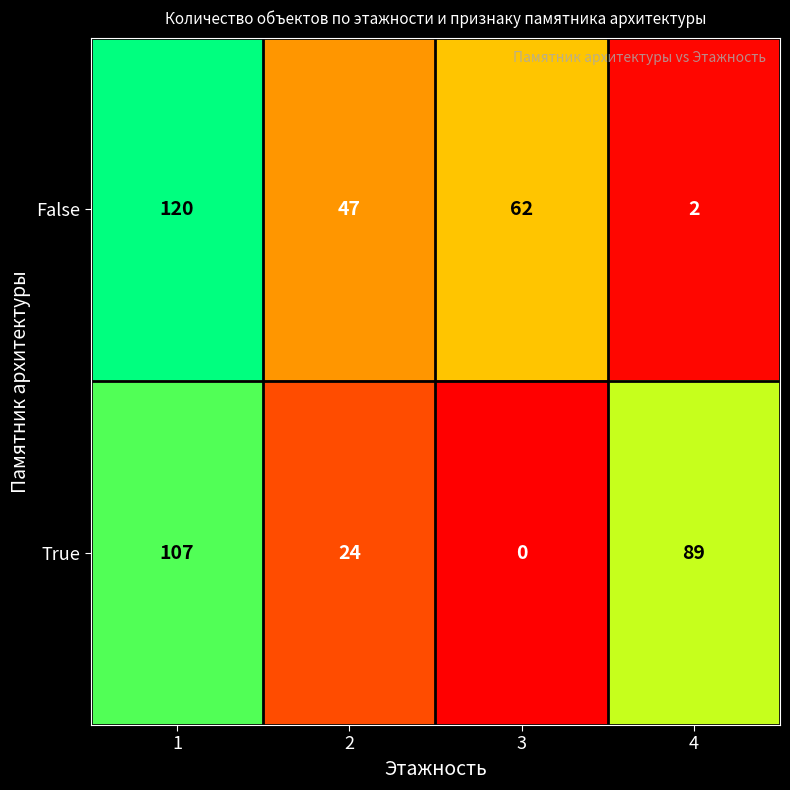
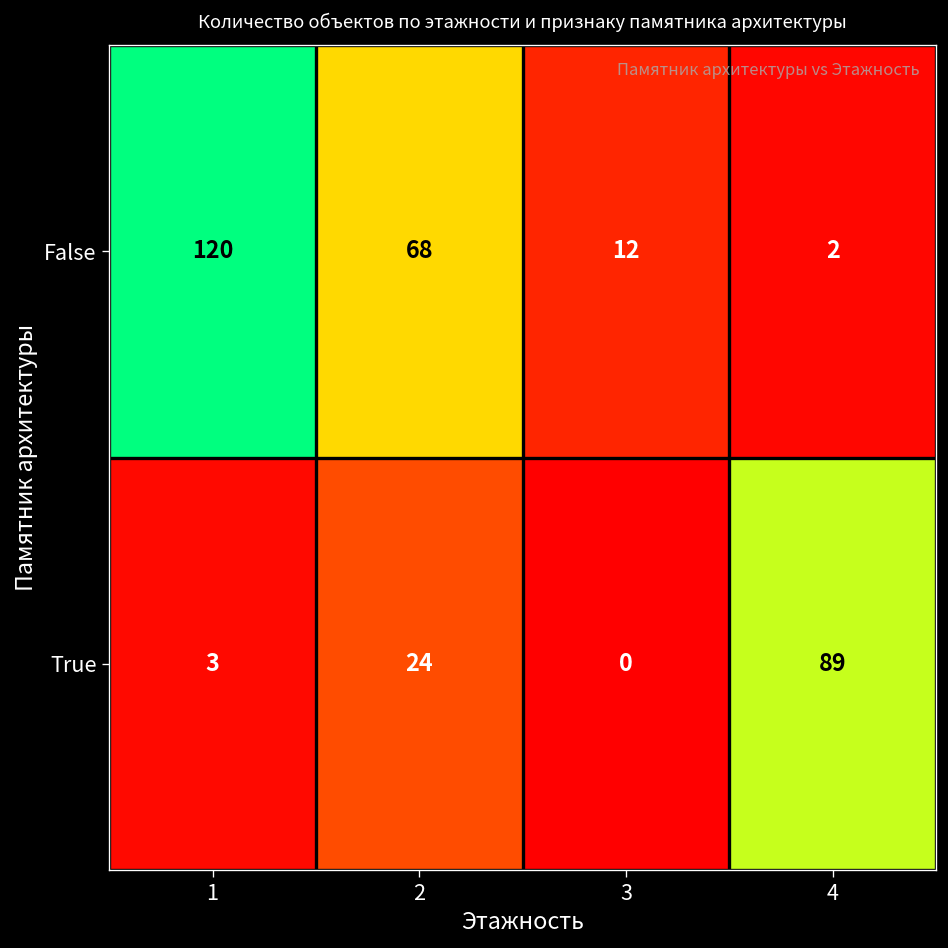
False, 2: 47 -> 68
False, 3: 62 -> 12
True, 1: 107 -> 3
